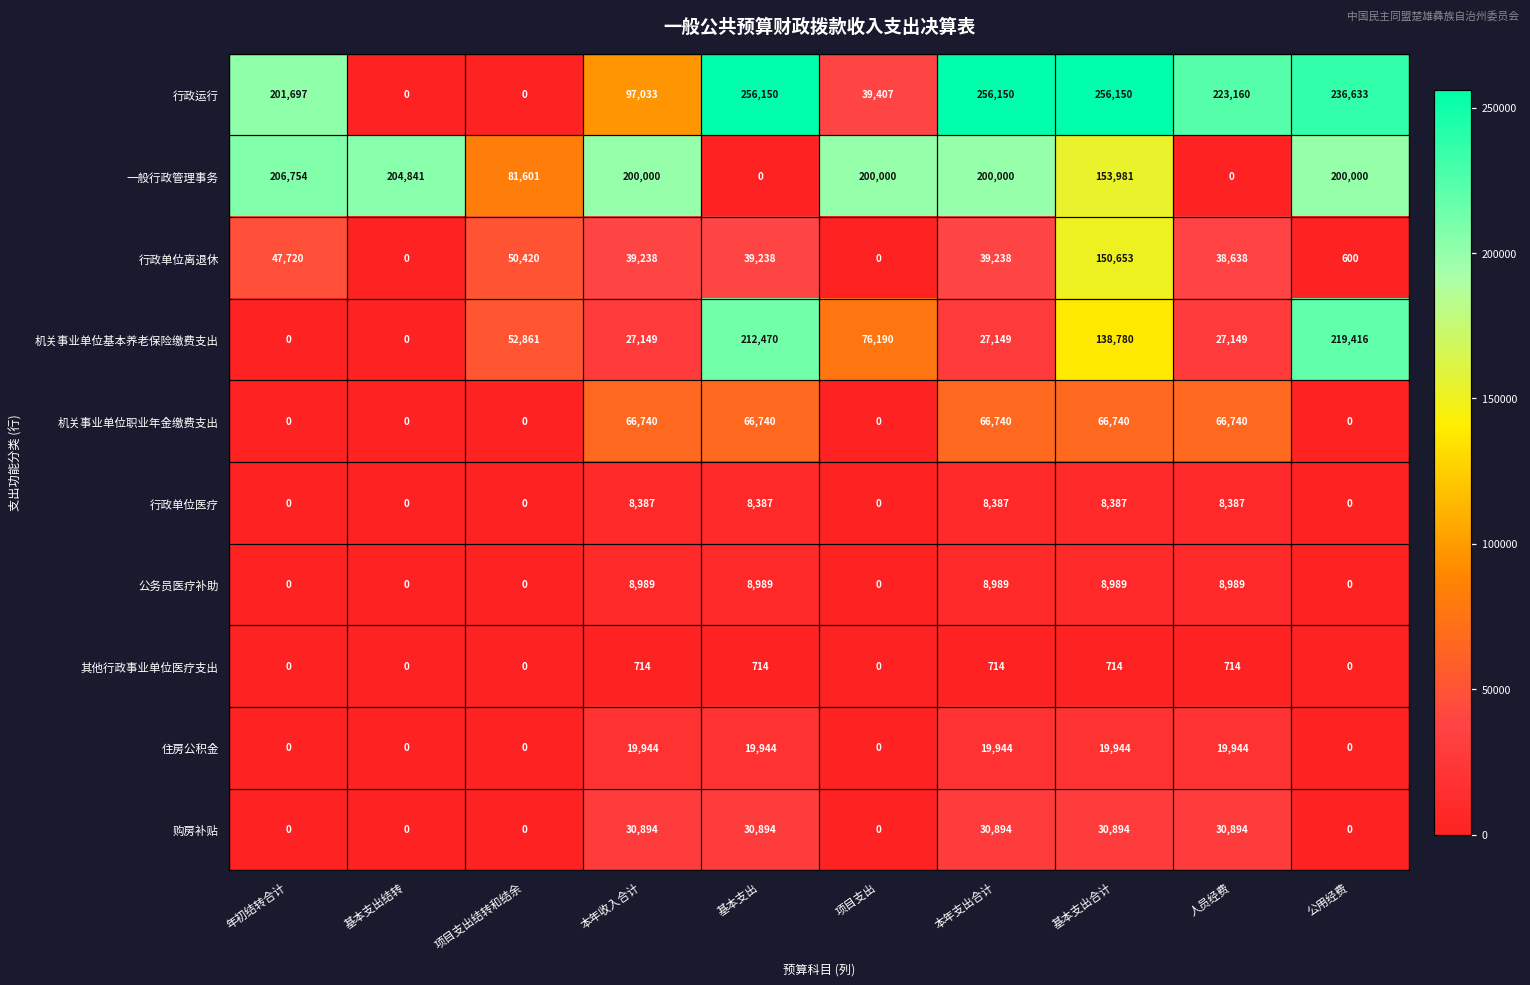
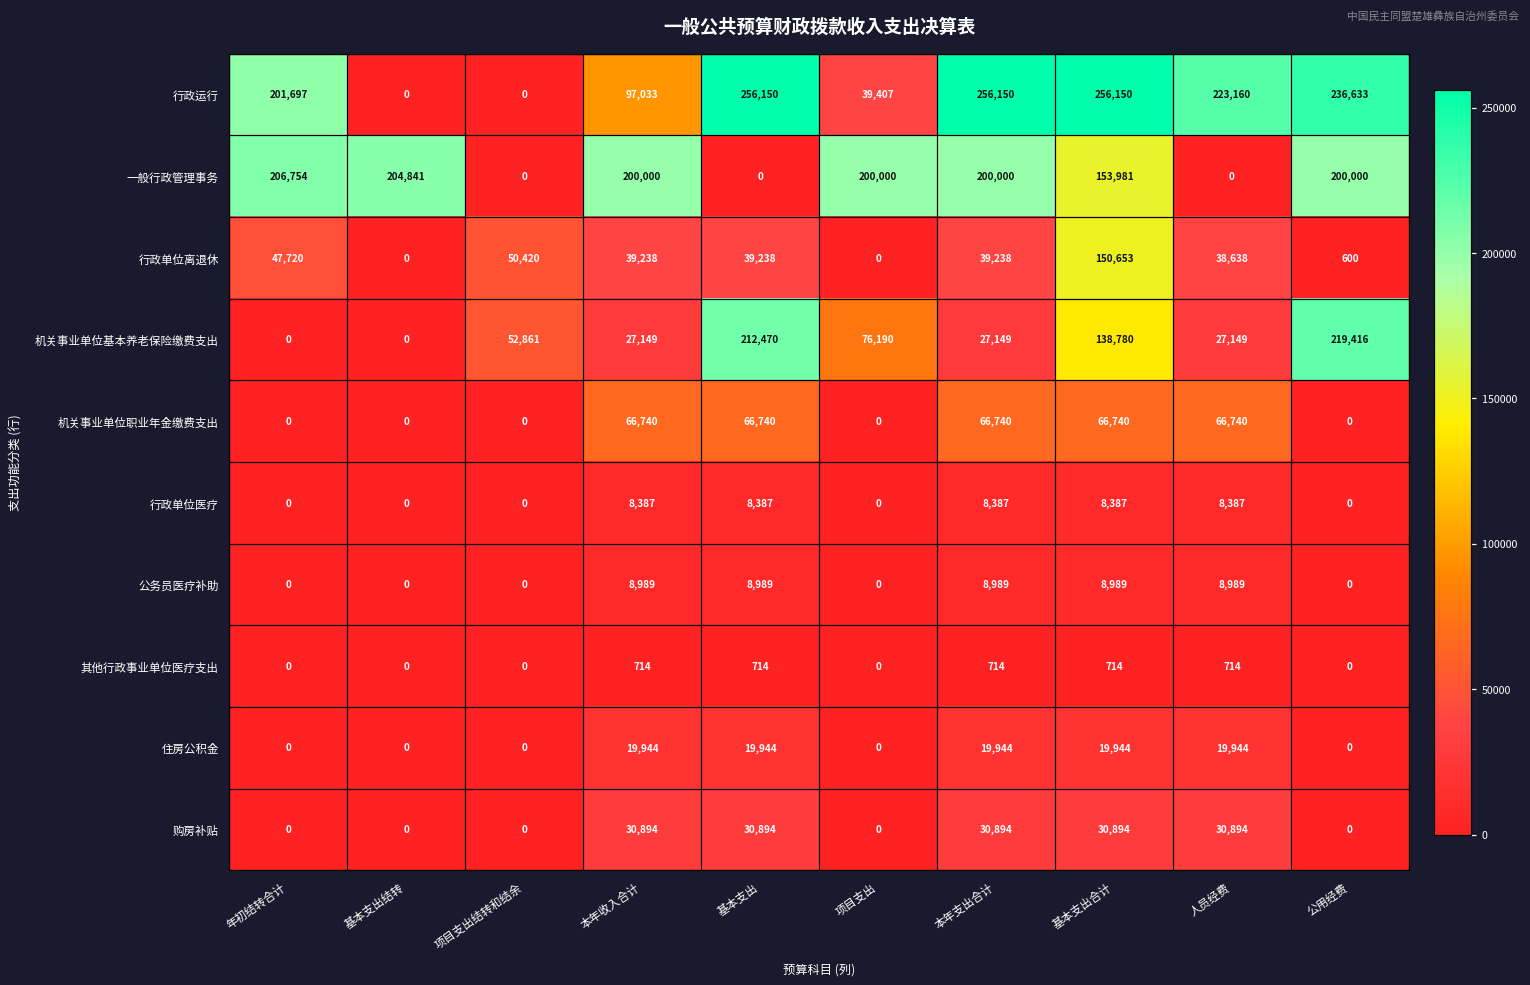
一般行政管理事务, 项目支出结转和结余: 81,601 -> 0
